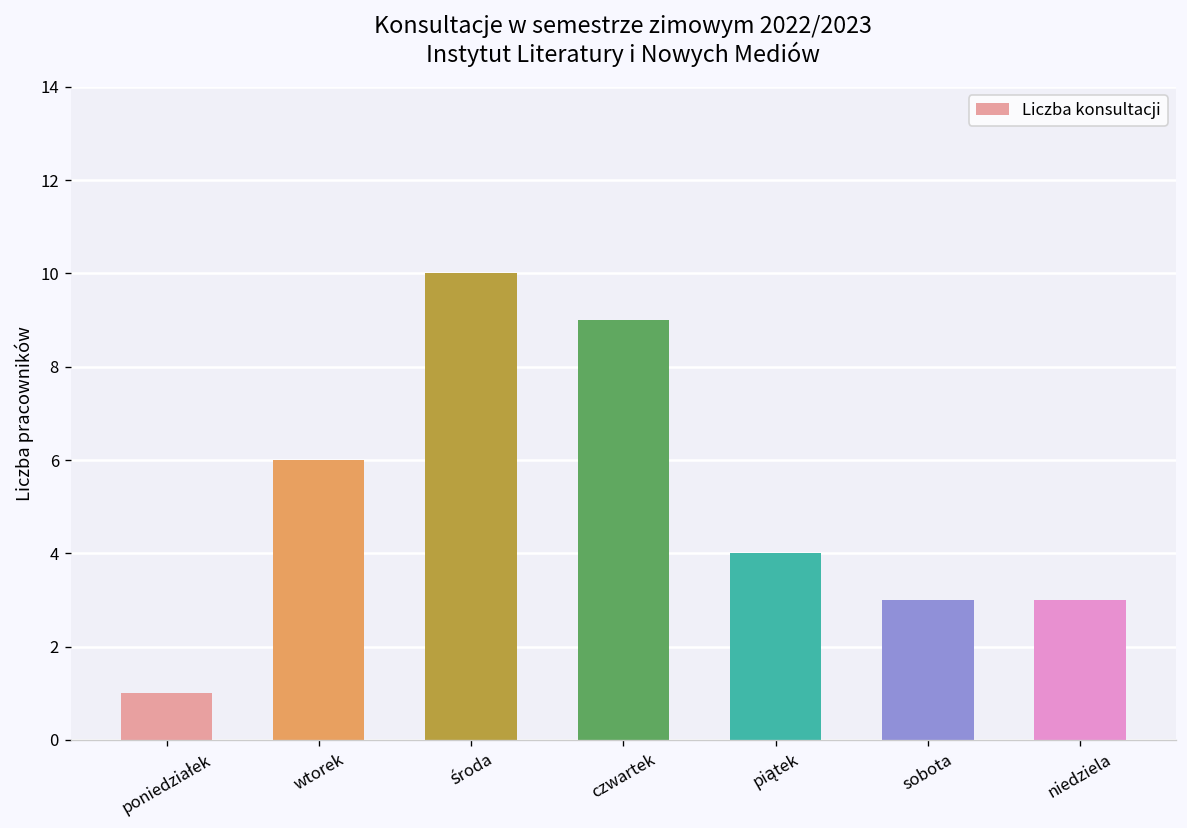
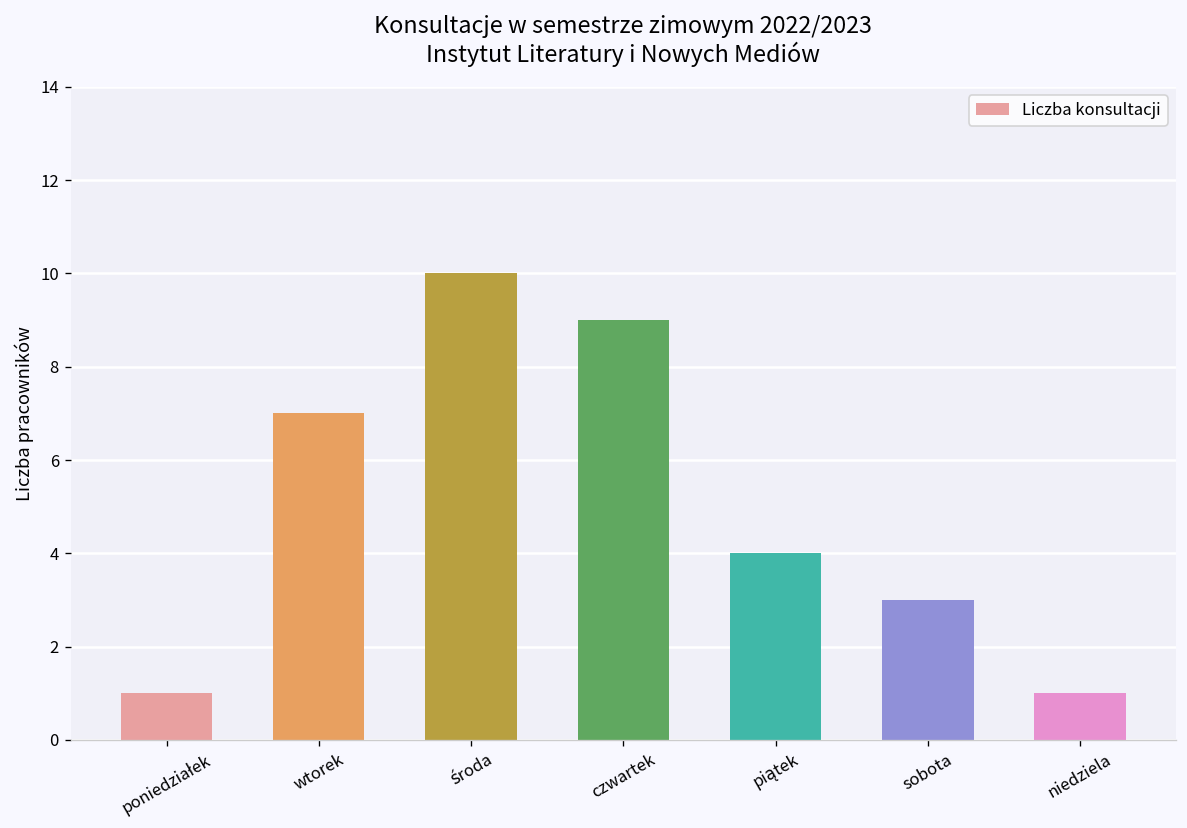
wtorek: 6 -> 7
niedziela: 3 -> 1
